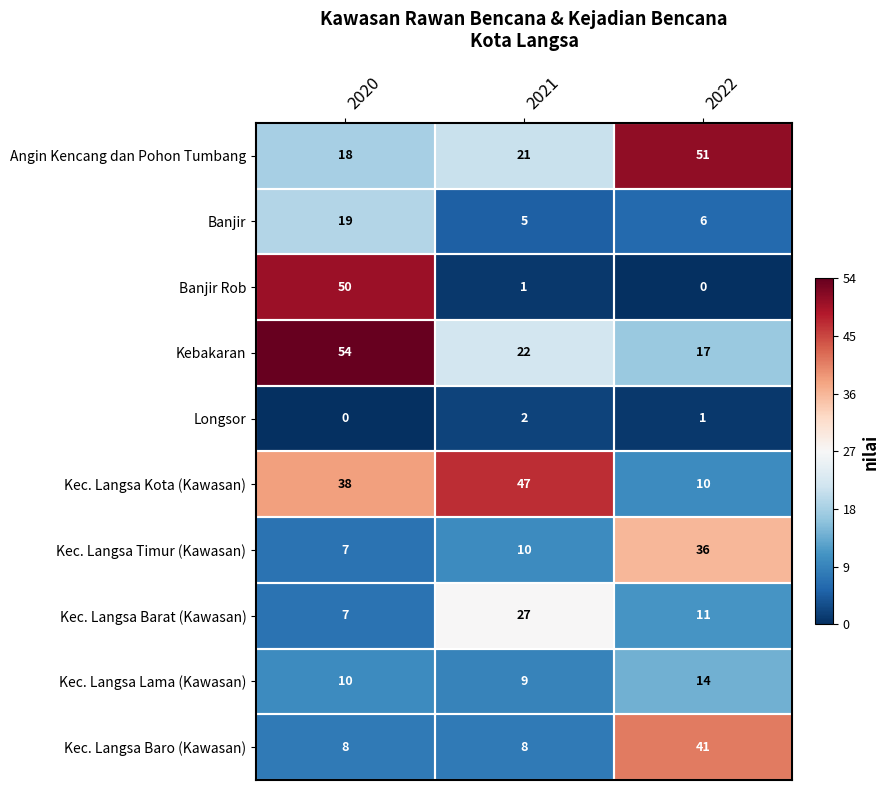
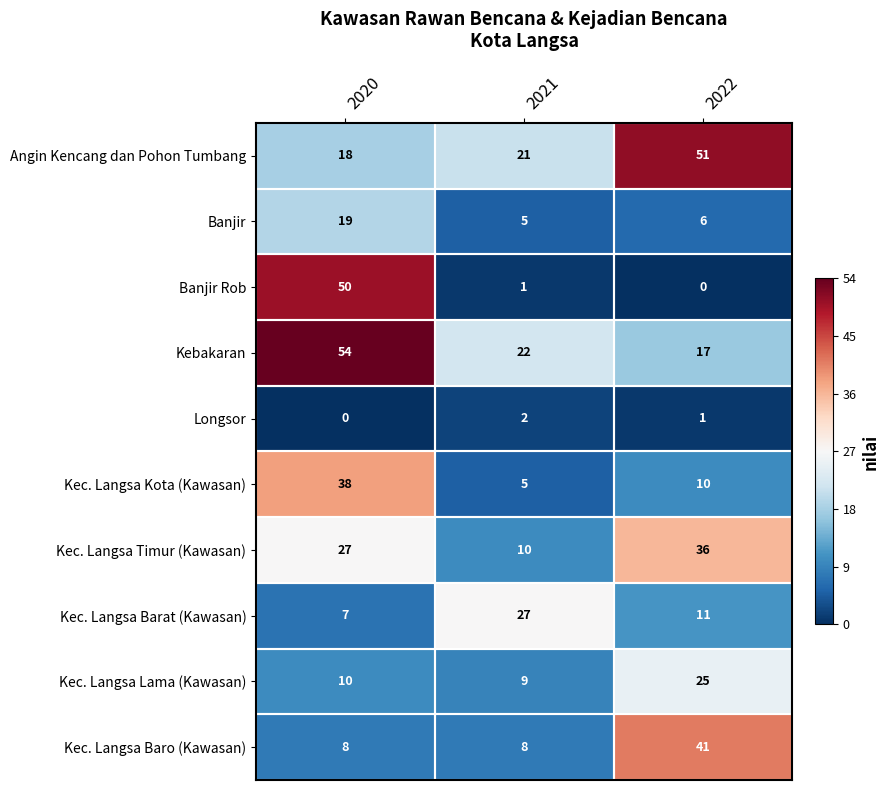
Kec. Langsa Kota (Kawasan), 2021: 47 -> 5
Kec. Langsa Timur (Kawasan), 2020: 7 -> 27
Kec. Langsa Lama (Kawasan), 2022: 14 -> 25
